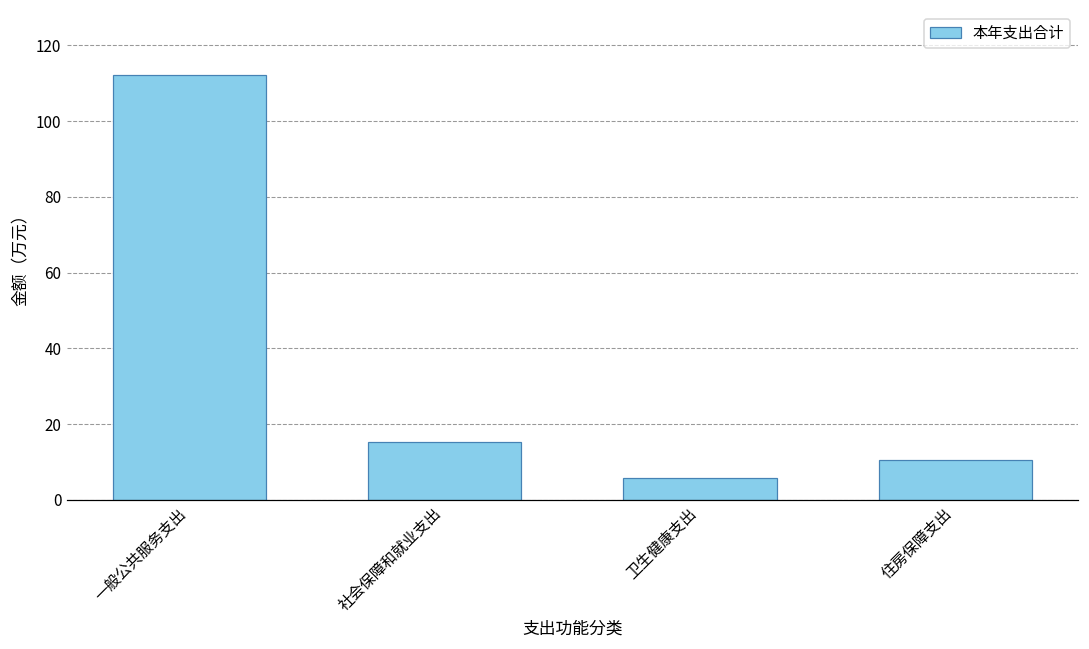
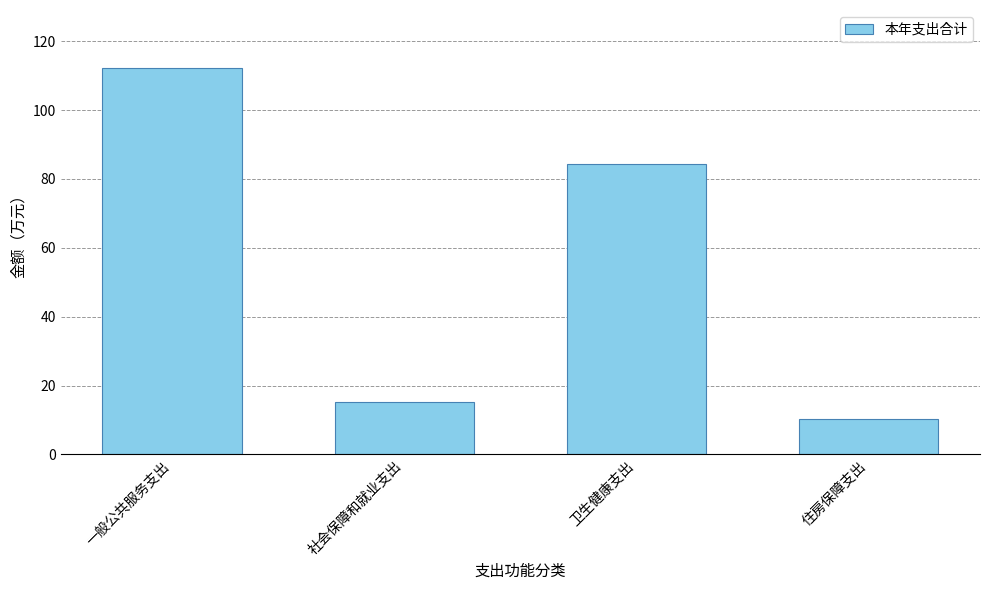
卫生健康支出: 6 -> 84
